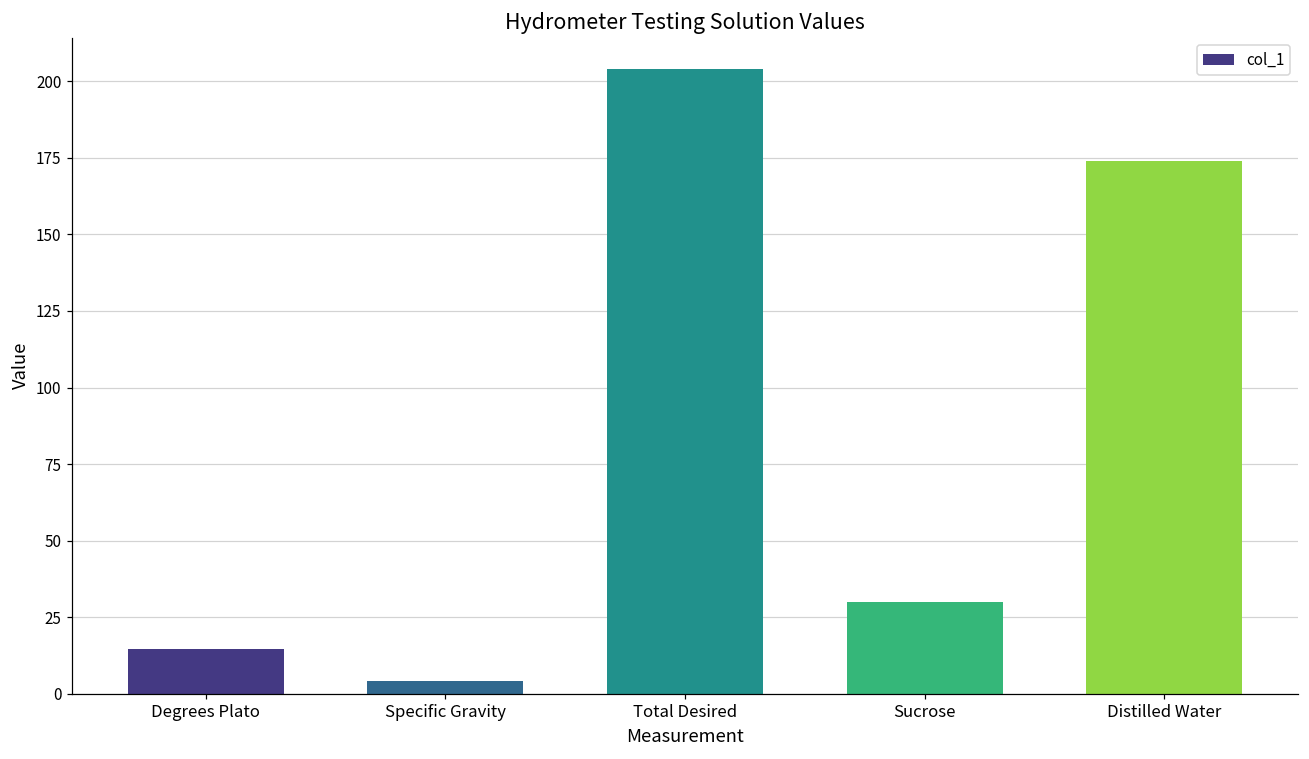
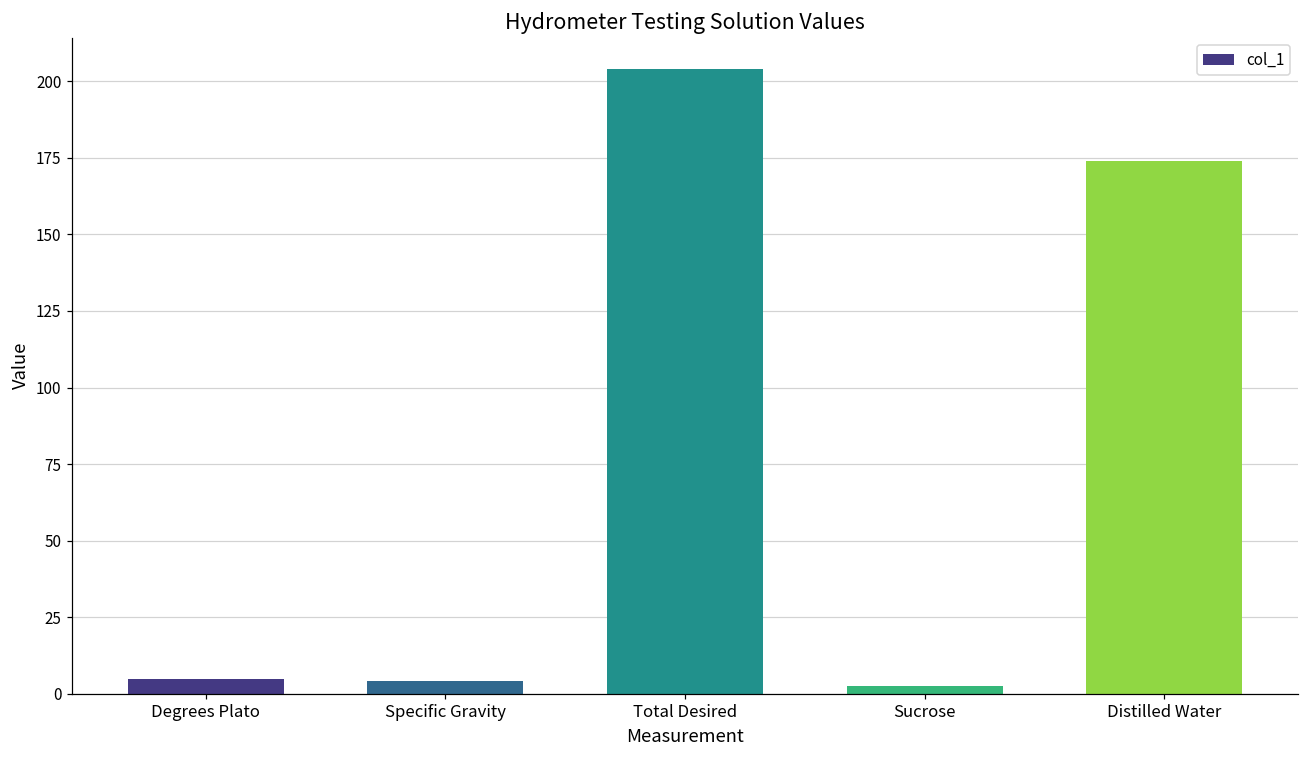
Degrees Plato: 15 -> 5
Sucrose: 30 -> 3
